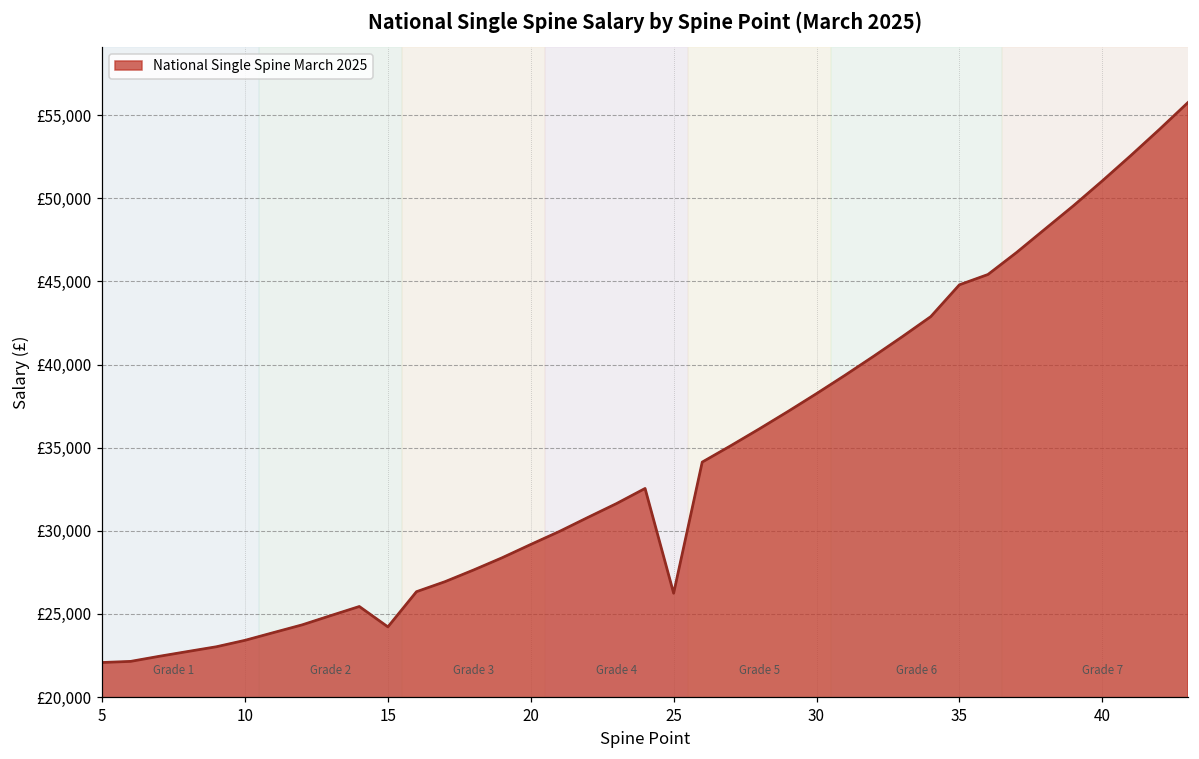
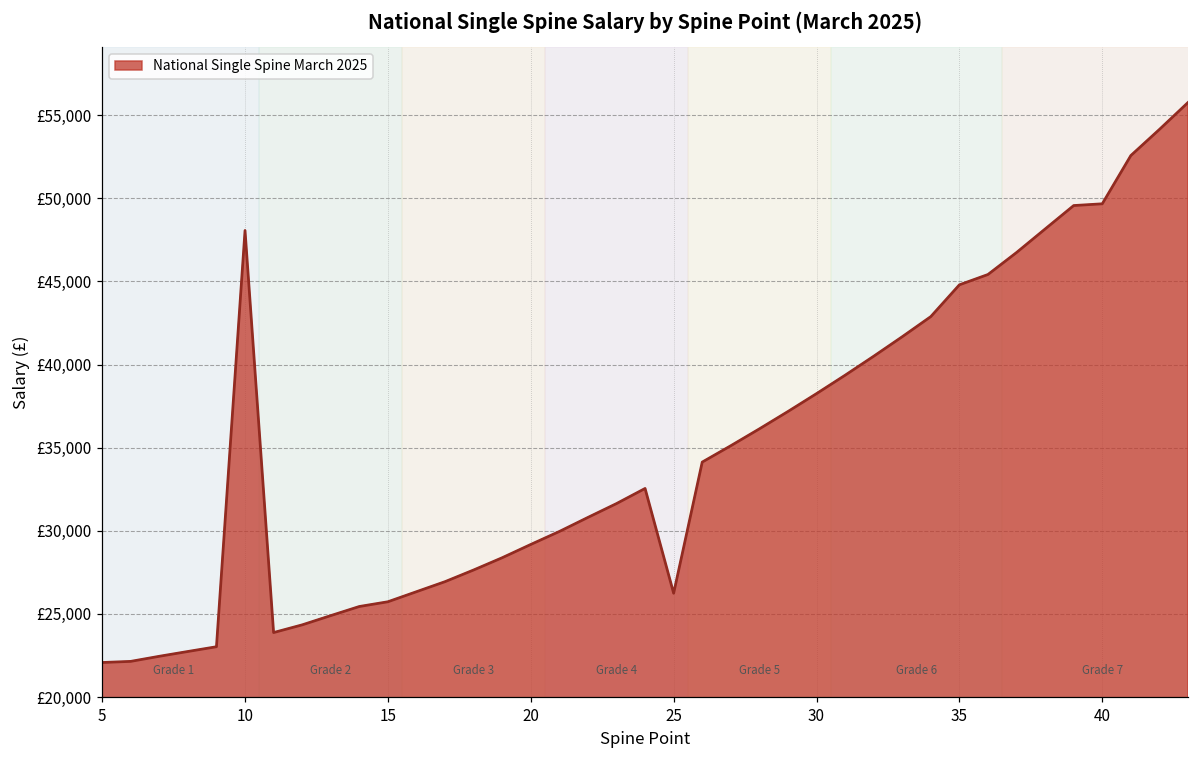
10: £23,400 -> £48,100
15: £24,200 -> £25,700
40: £51,000 -> £49,700
